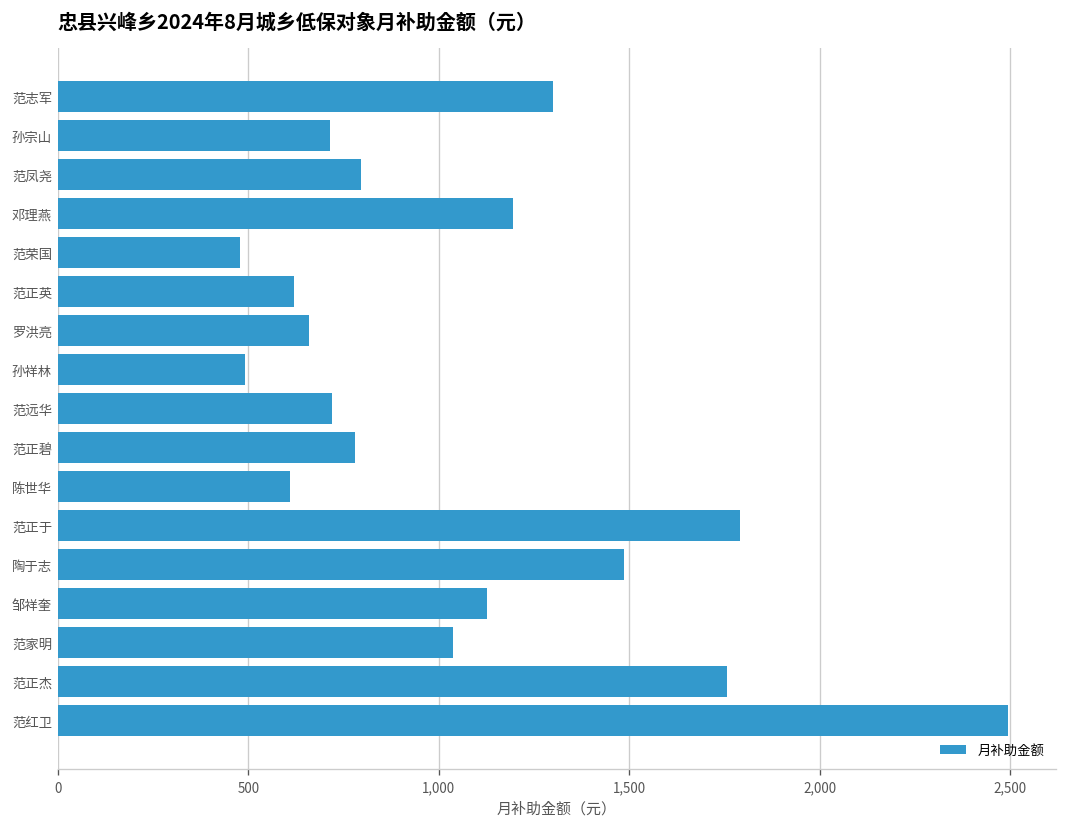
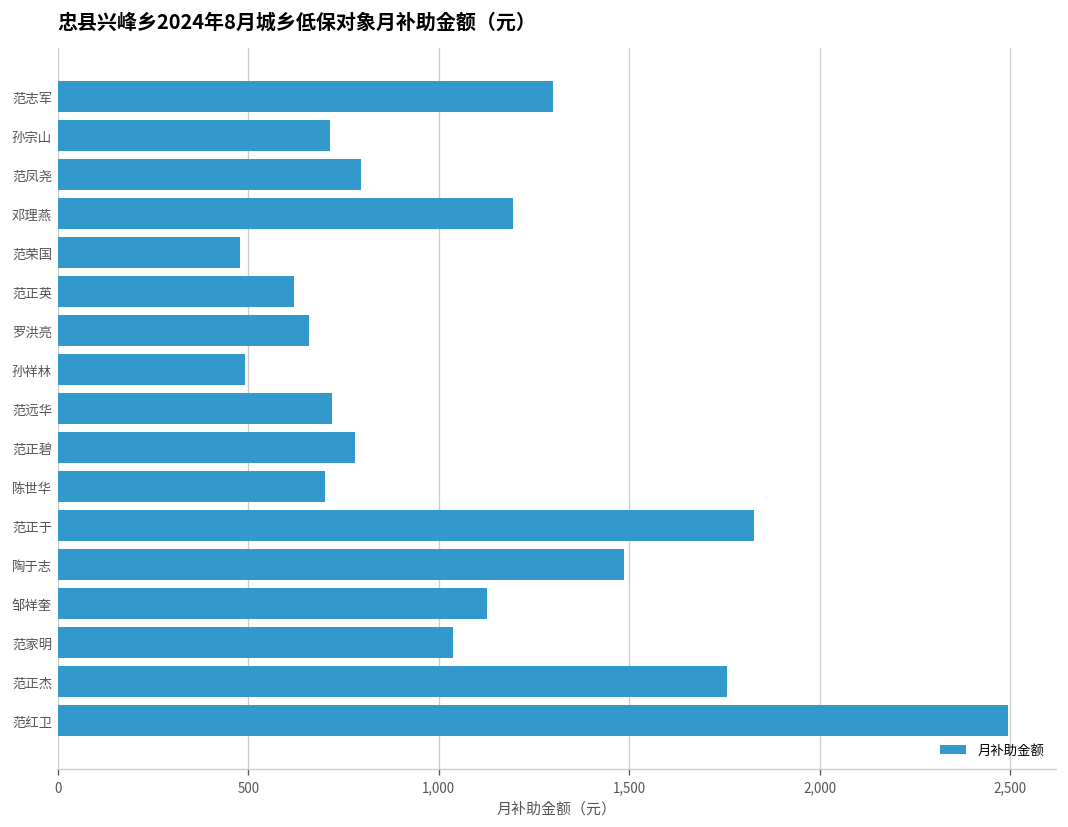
陈世华: 610 -> 700
范正于: 1,790 -> 1,830
